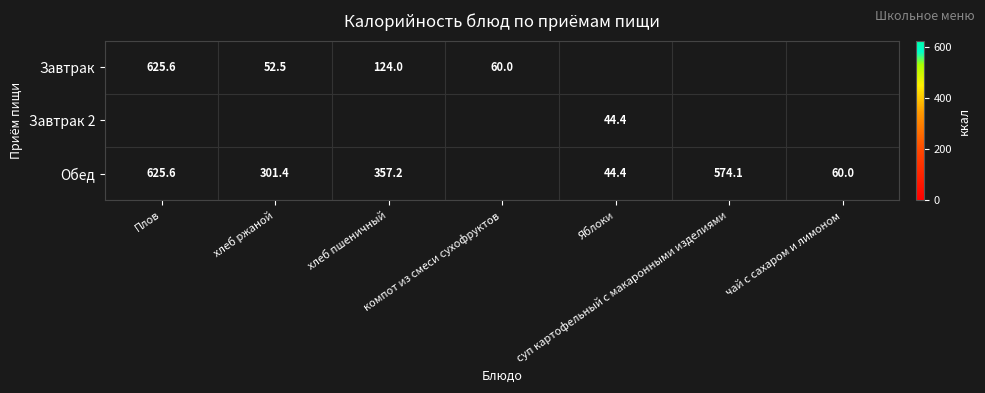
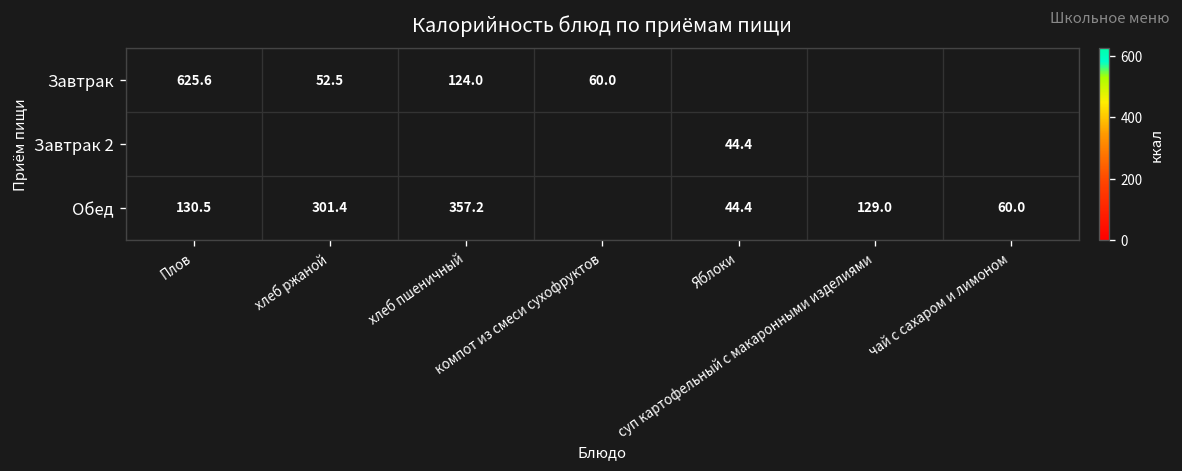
Обед, Плов: 625.6 -> 130.5
Обед, суп картофельный с макаронными изделиями: 574.1 -> 129.0
